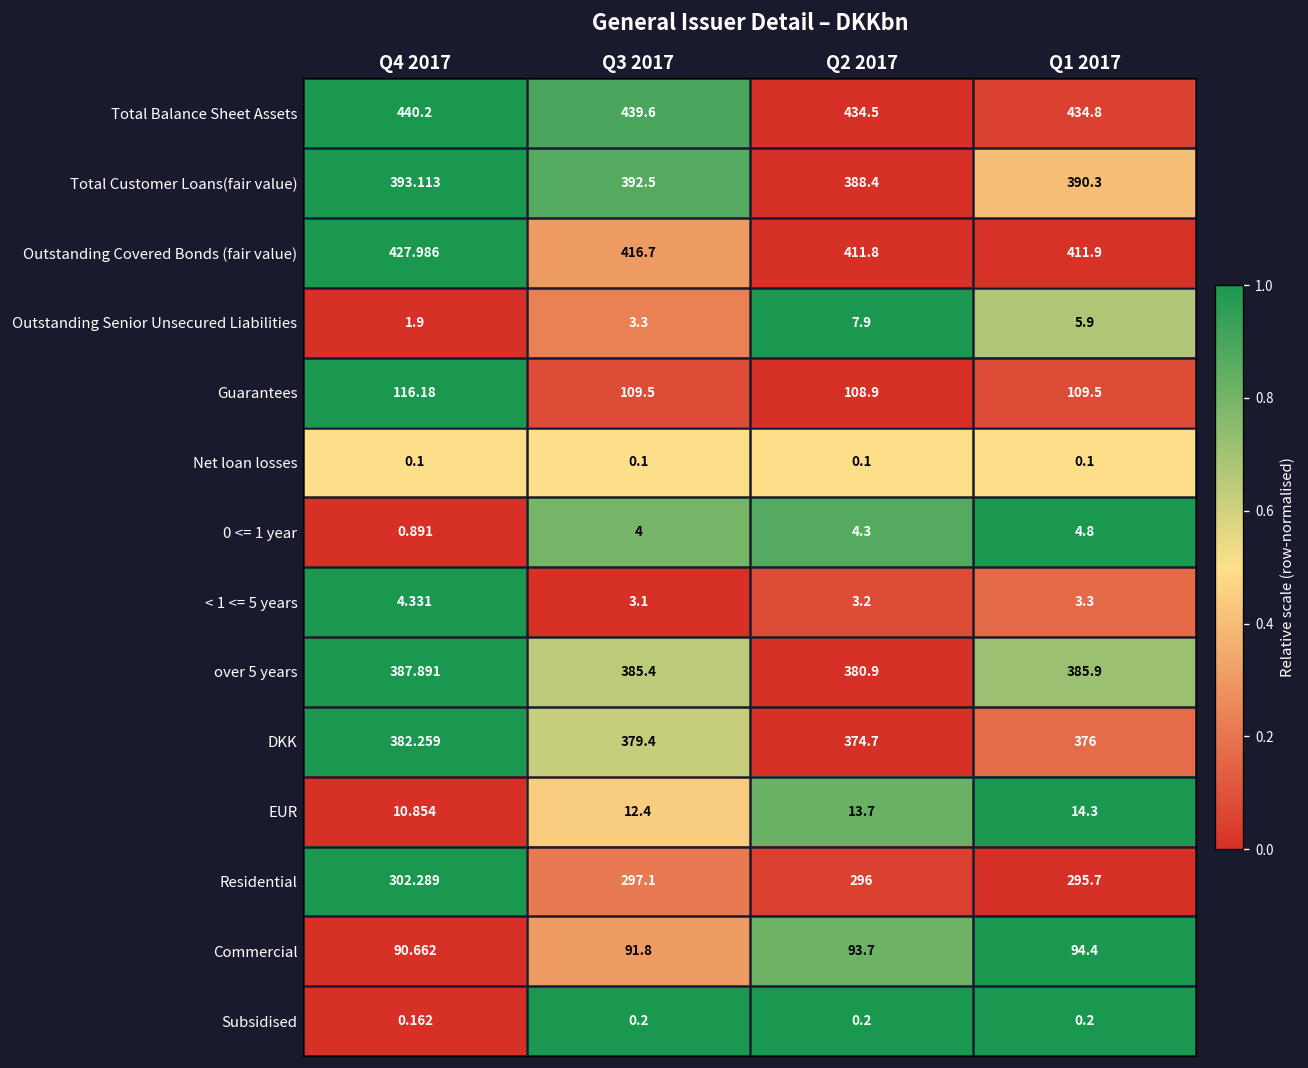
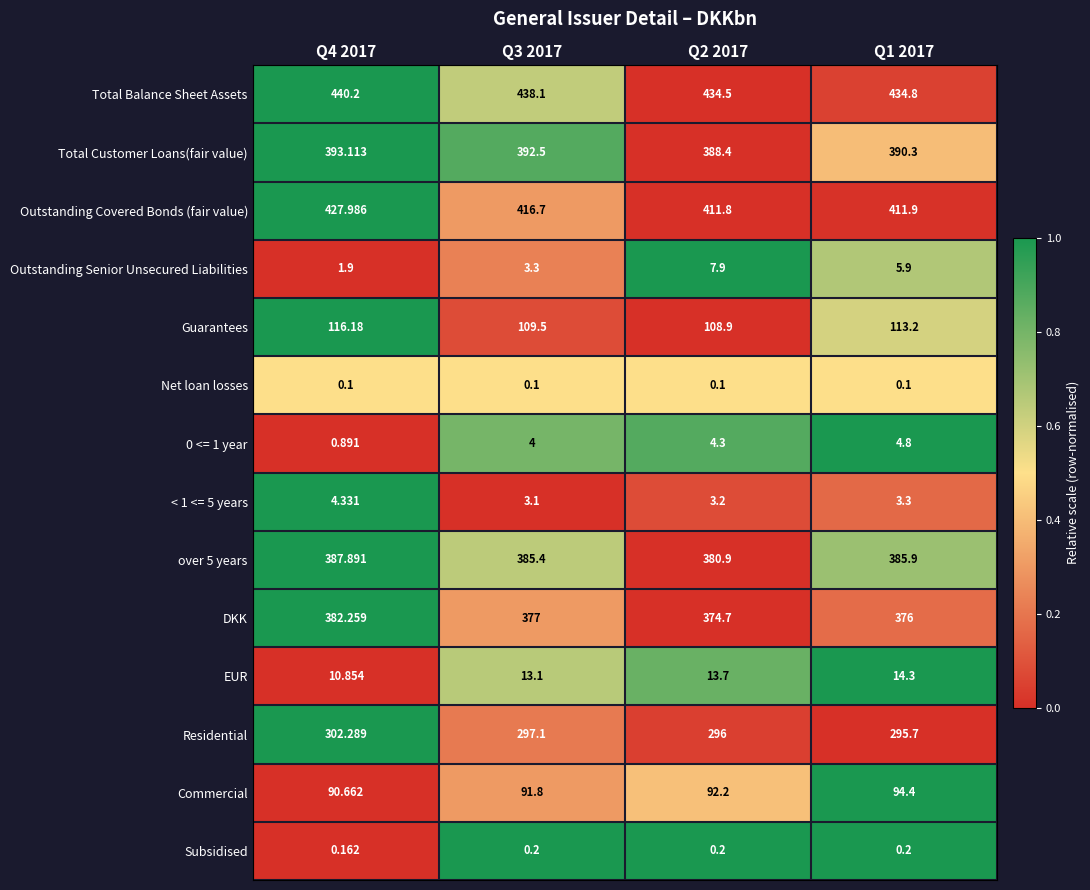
Total Balance Sheet Assets, Q3 2017: 439.6 -> 438.1
Guarantees, Q1 2017: 109.5 -> 113.2
DKK, Q3 2017: 379.4 -> 377
EUR, Q3 2017: 12.4 -> 13.1
Commercial, Q2 2017: 93.7 -> 92.2
